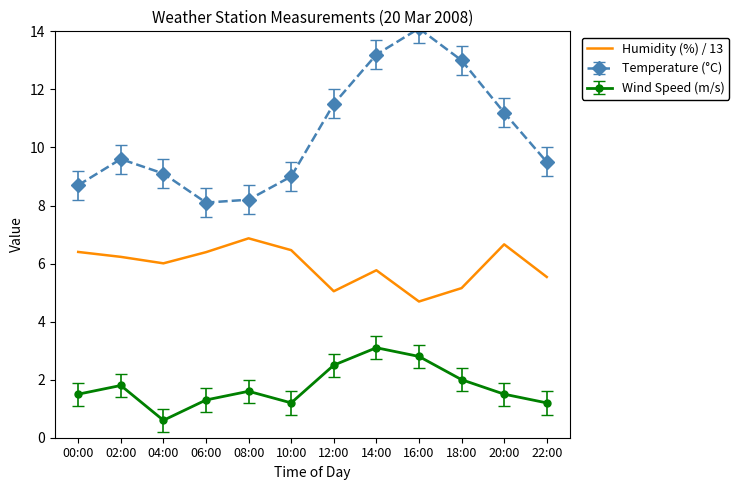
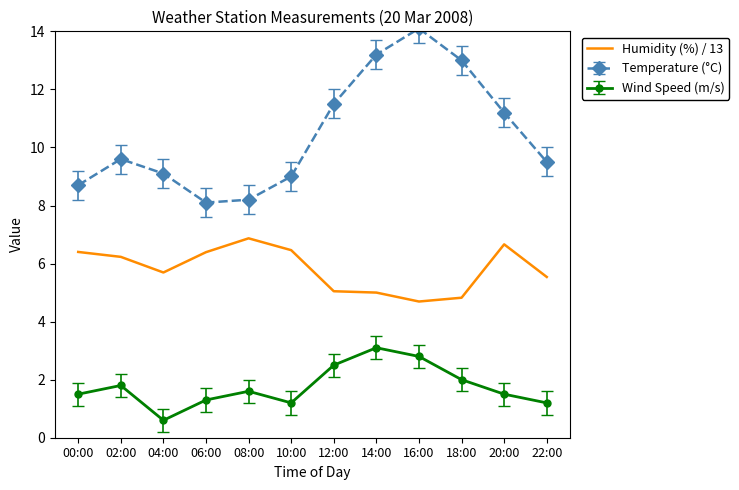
Humidity (%) / 13, 04:00: 6.0 -> 5.7
Humidity (%) / 13, 14:00: 5.8 -> 5.0
Humidity (%) / 13, 18:00: 5.2 -> 4.8
